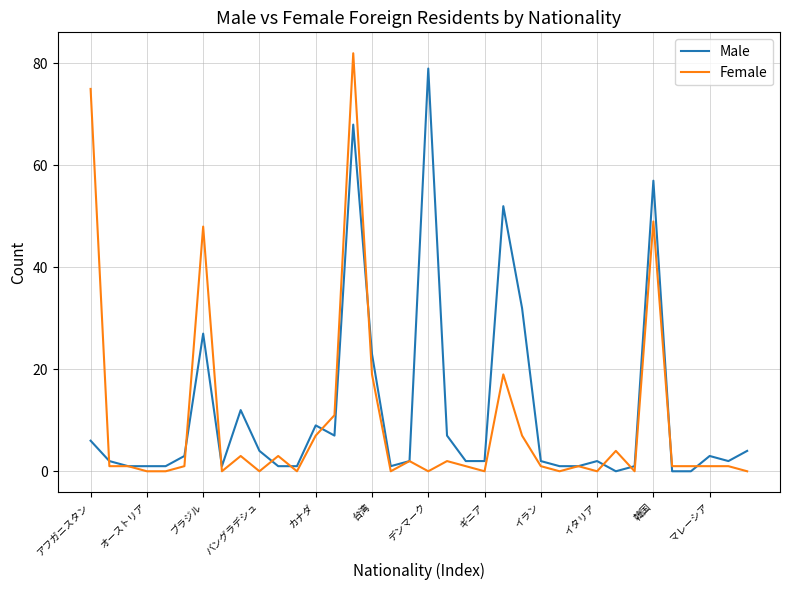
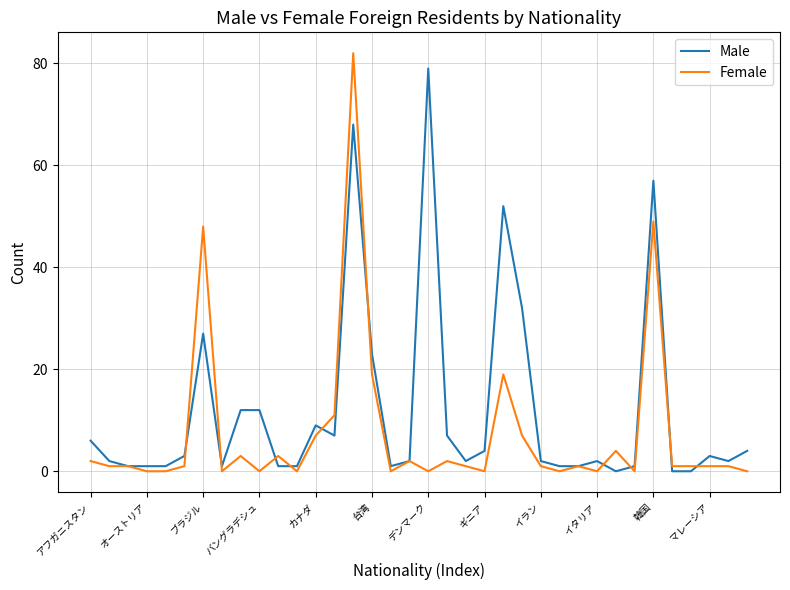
Female, アフガニスタン: 75 -> 2
Male, バングラデシュ: 4 -> 12
Male, ギニア: 2 -> 4
